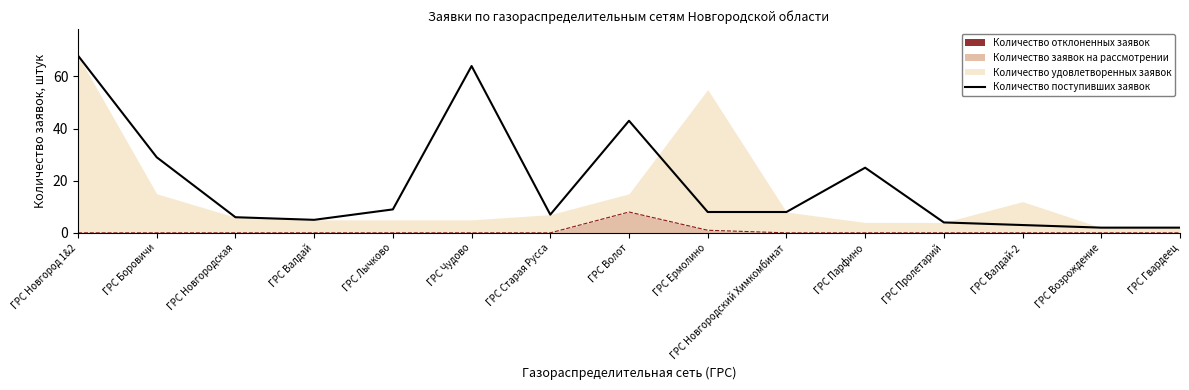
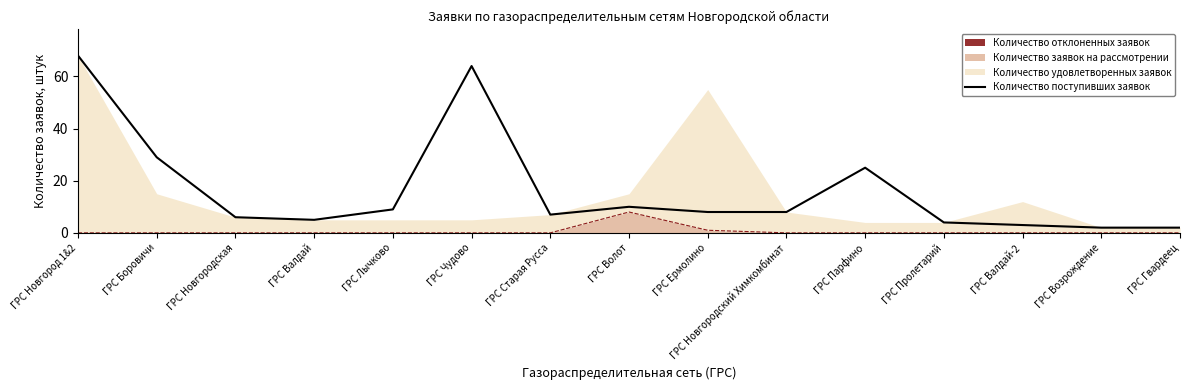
Количество поступивших заявок, ГРС Волот: 43 -> 10
